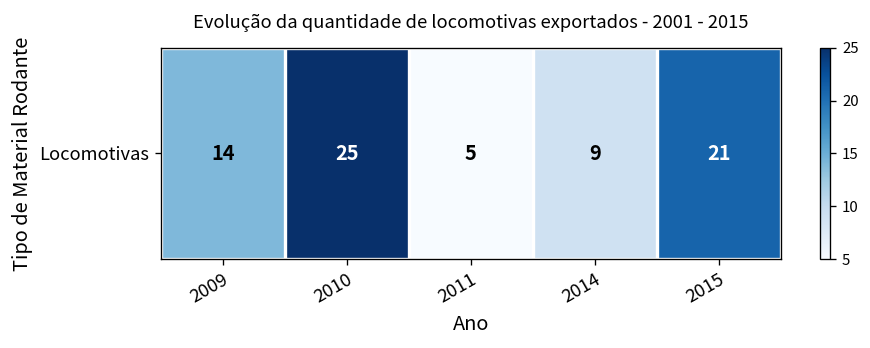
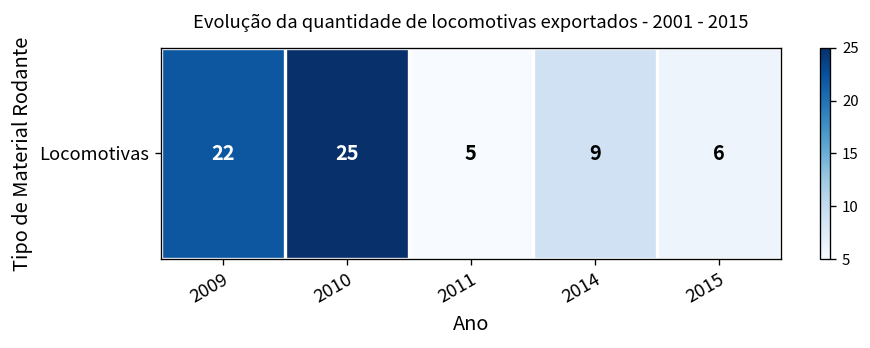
Locomotivas, 2009: 14 -> 22
Locomotivas, 2015: 21 -> 6
